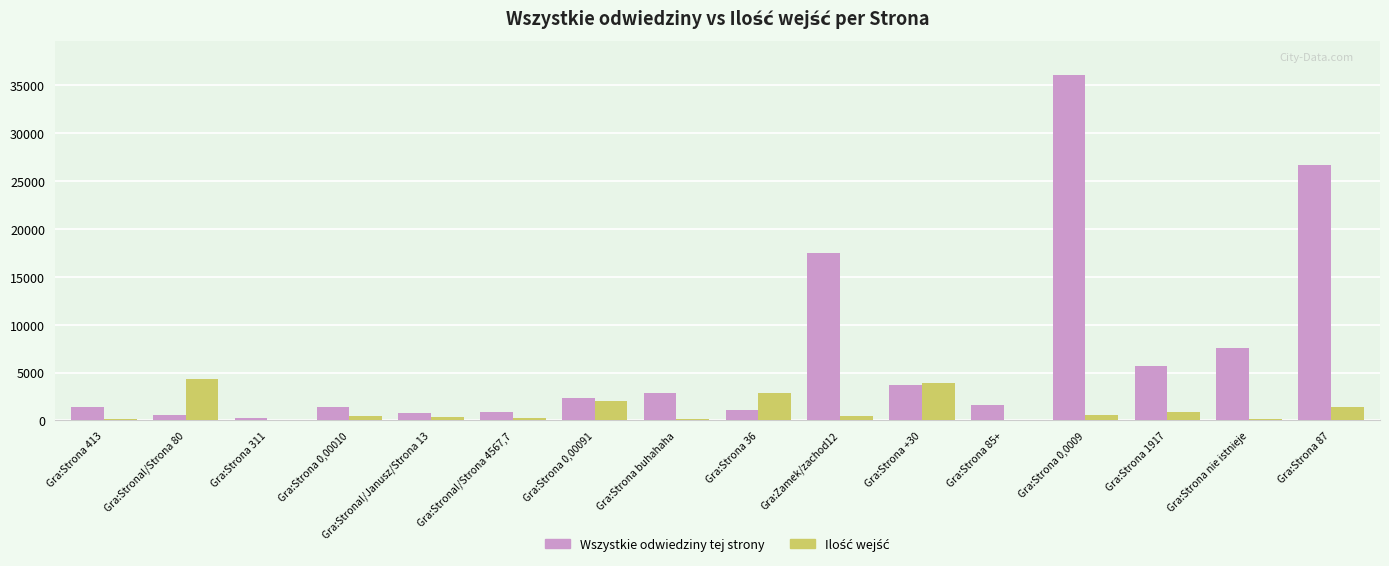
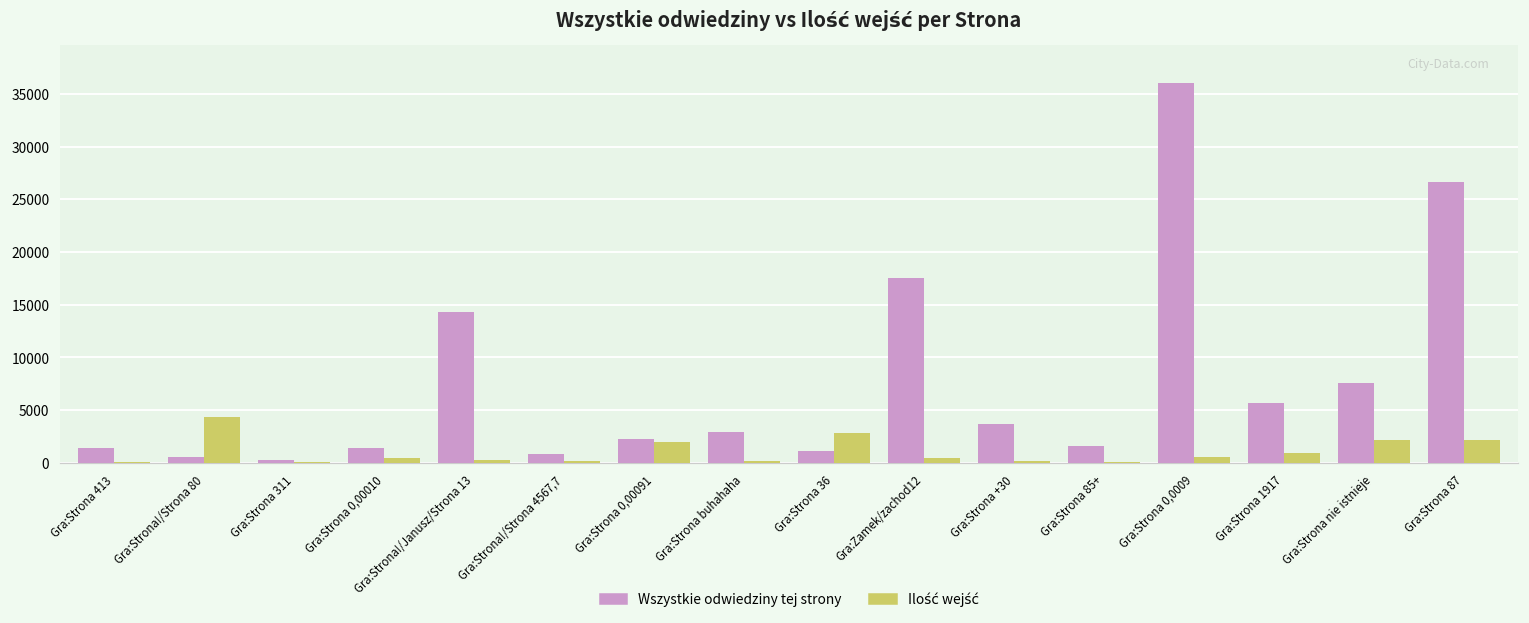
Wszystkie odwiedziny tej strony, Gra:Strona!/Janusz/Strona 13: 1000 -> 14000
Ilość wejść, Gra:Strona +30: 4000 -> 0
Ilość wejść, Gra:Strona nie istnieje: 0 -> 2000
Ilość wejść, Gra:Strona 87: 1000 -> 2000
